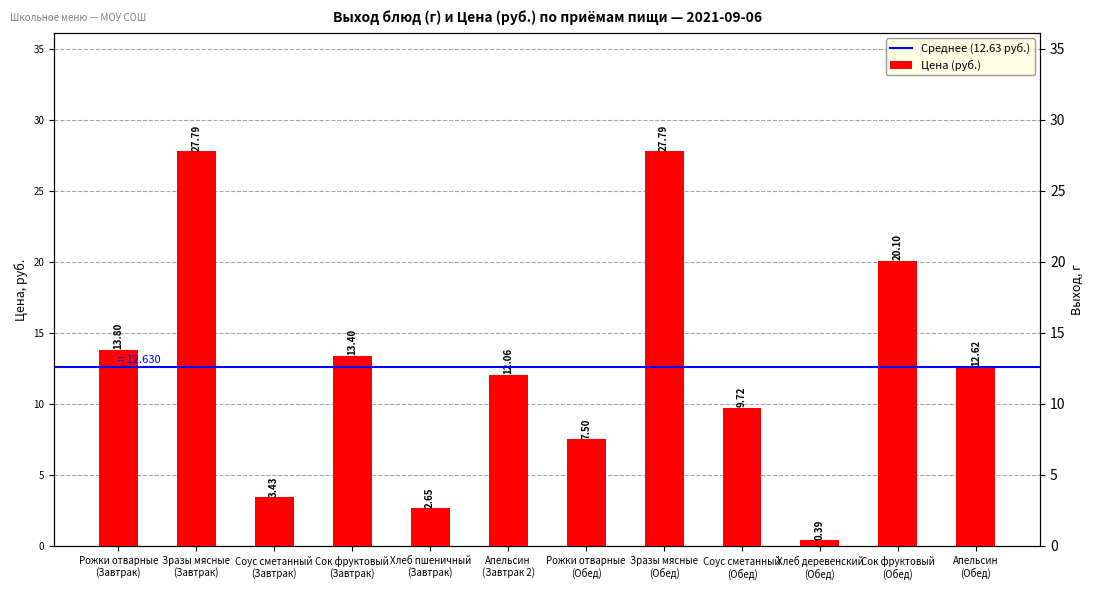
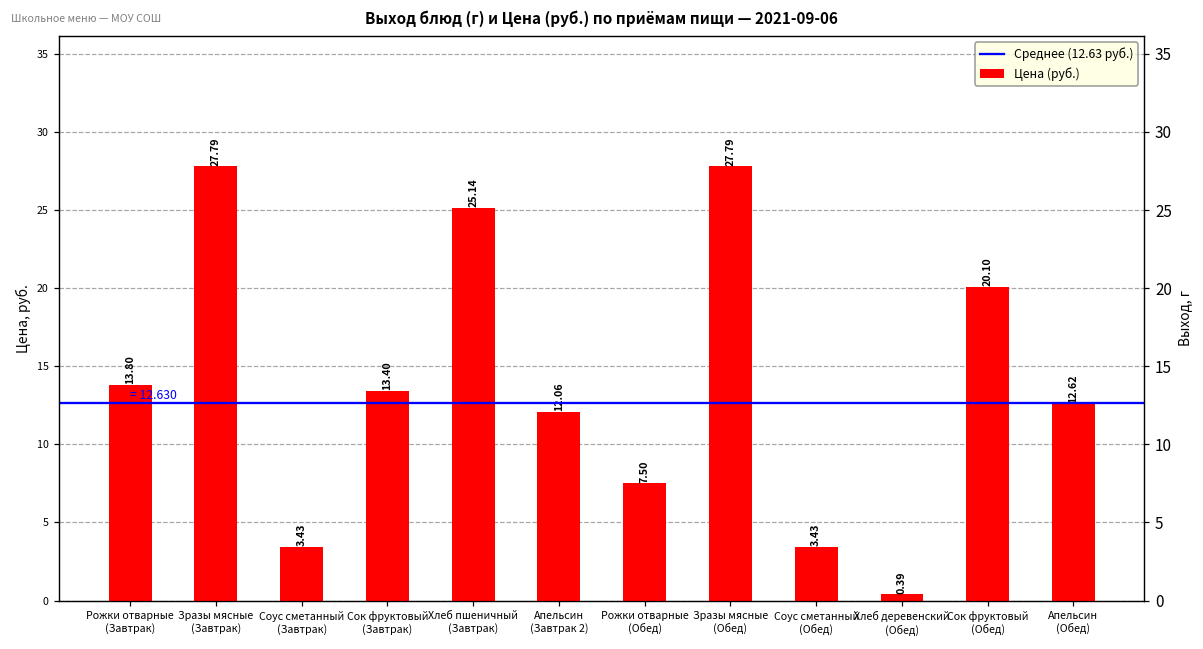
Хлеб пшеничный (Завтрак): 2.65 -> 25.14
Соус сметанный (Обед): 9.72 -> 3.43
